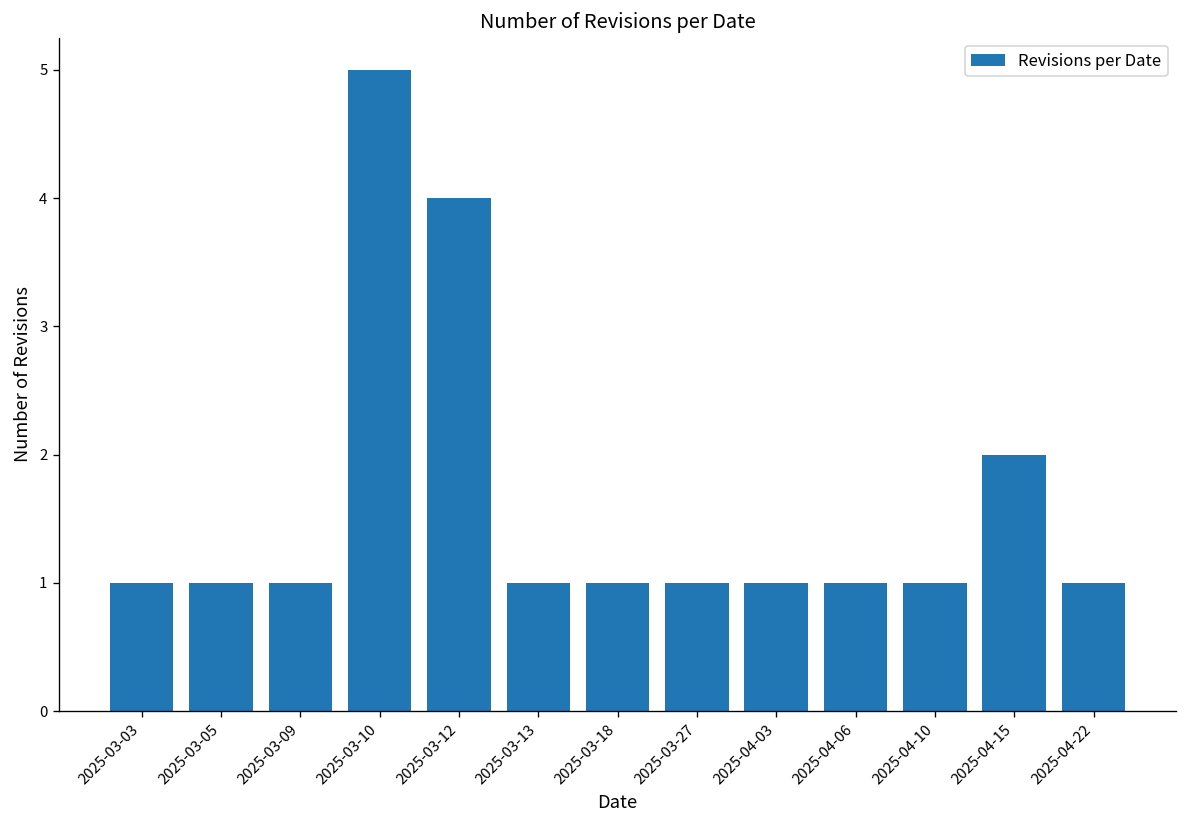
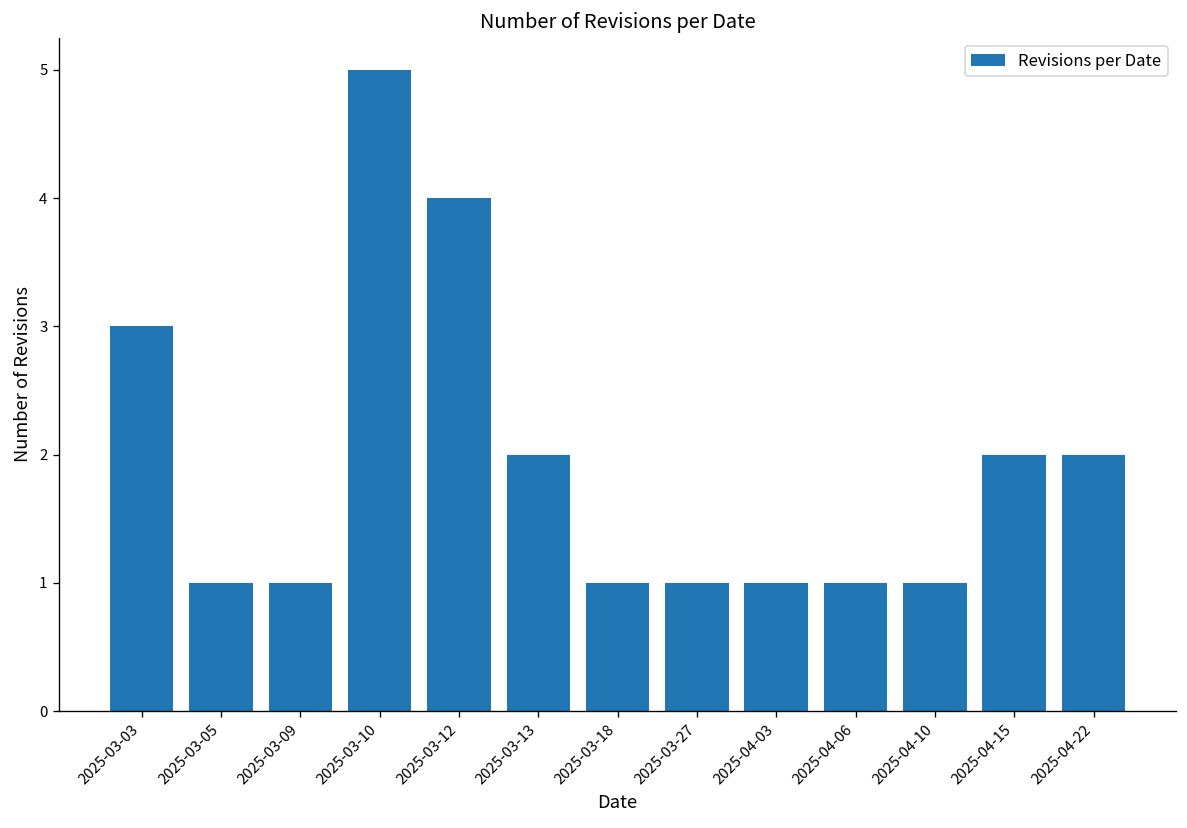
2025-03-03: 1 -> 3
2025-03-13: 1 -> 2
2025-04-22: 1 -> 2
